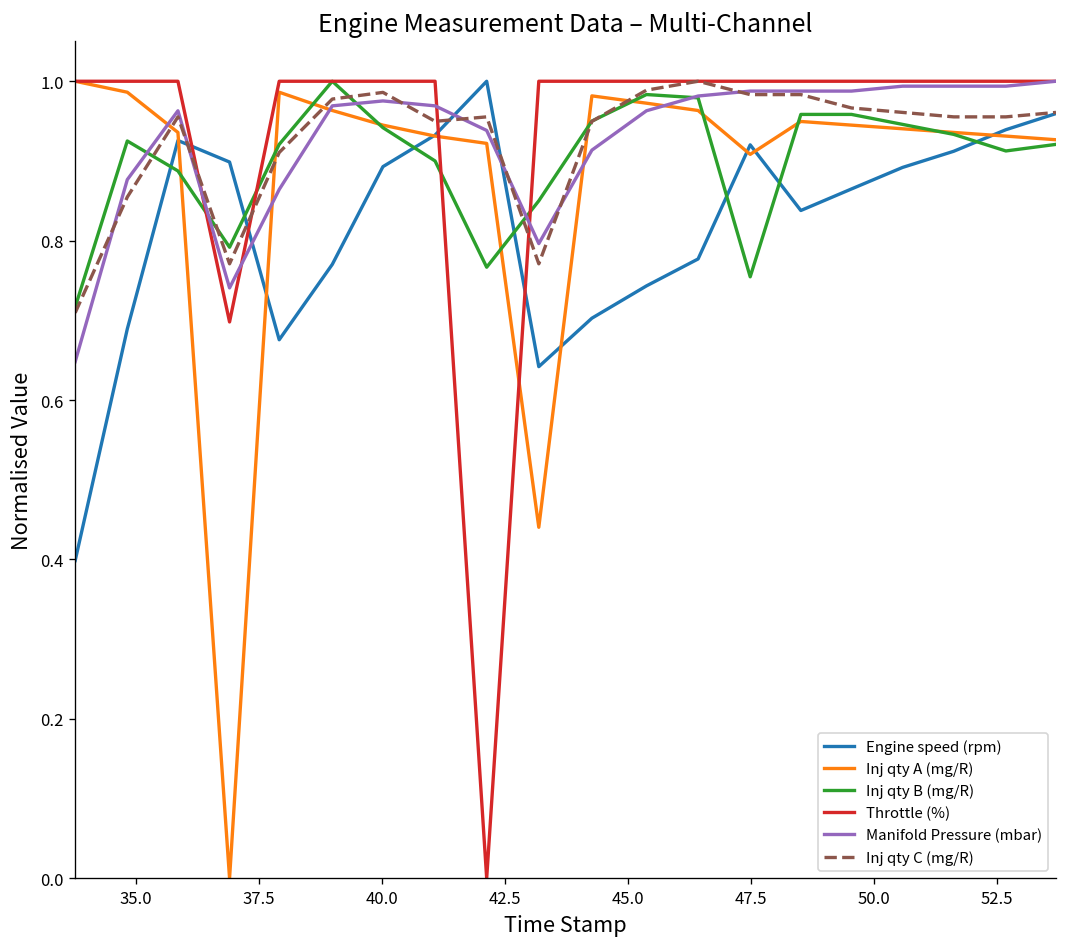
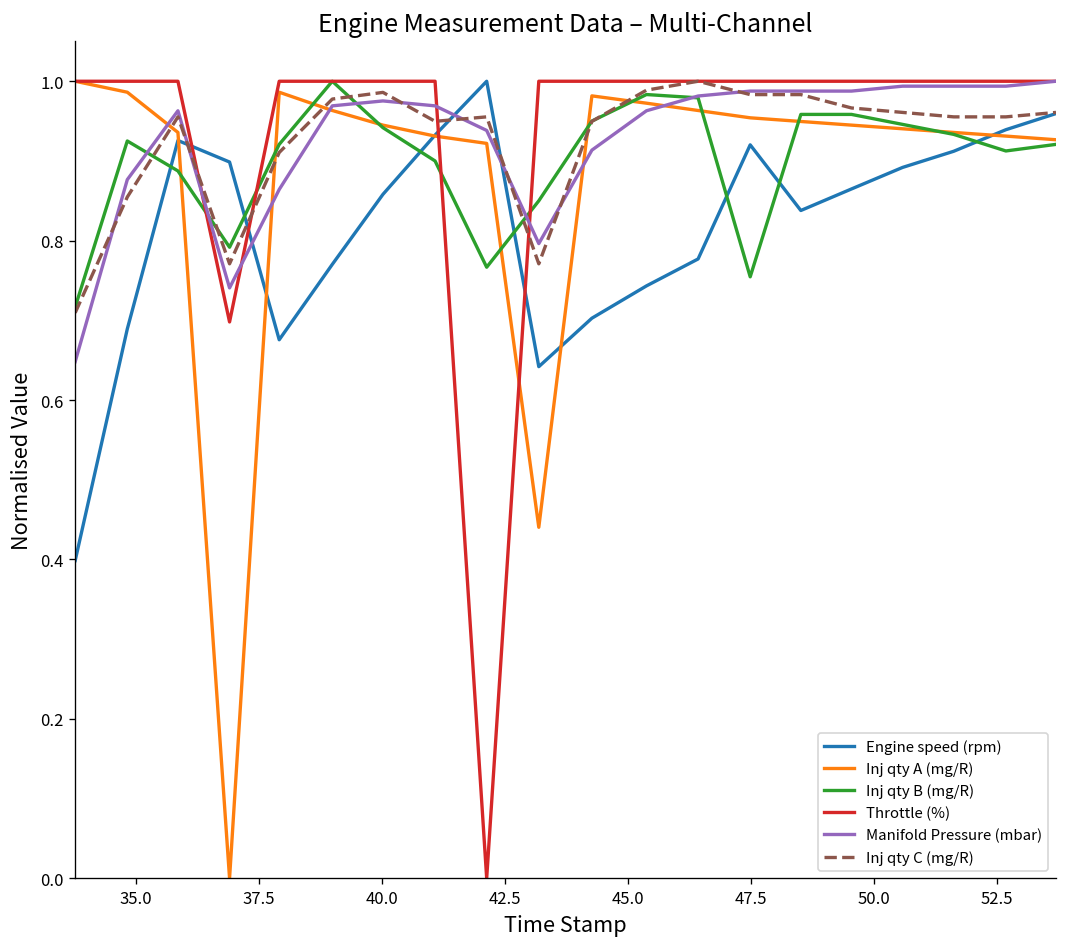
Engine speed (rpm), 40.0: 0.89 -> 0.86
Inj qty A (mg/R), 47.5: 0.91 -> 0.95
